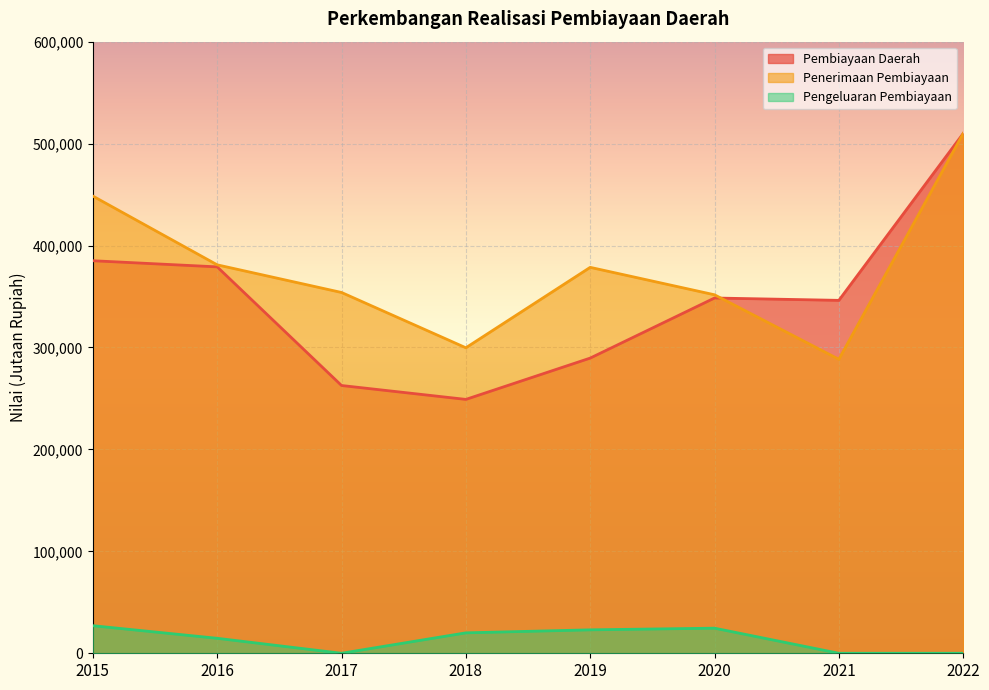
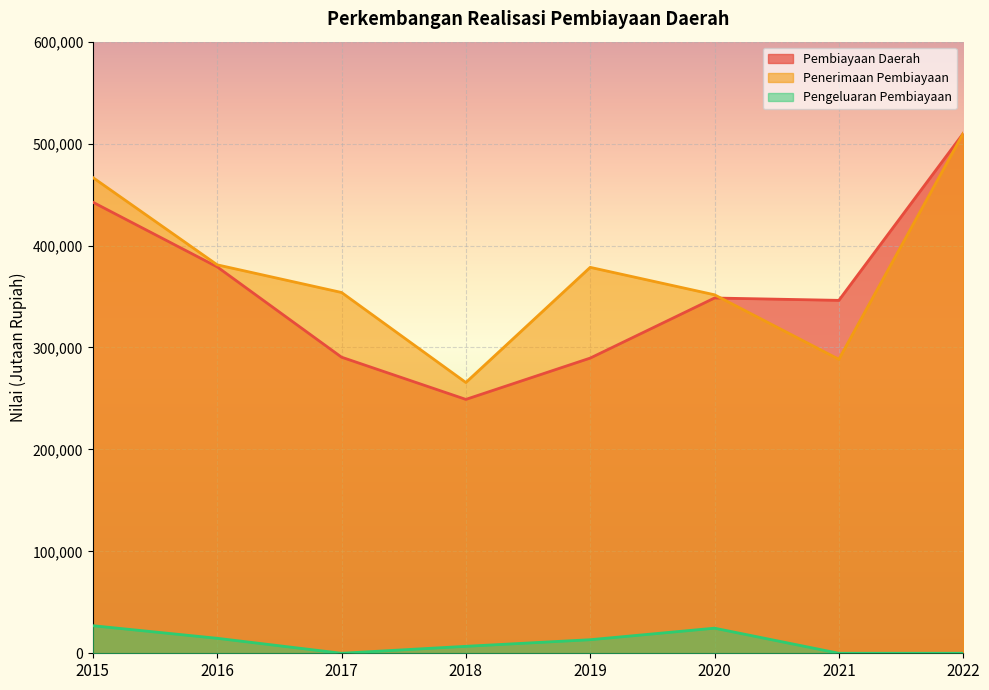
Pembiayaan Daerah, 2015: 385,000 -> 443,000
Penerimaan Pembiayaan, 2015: 449,000 -> 467,000
Pembiayaan Daerah, 2017: 263,000 -> 290,000
Penerimaan Pembiayaan, 2018: 300,000 -> 266,000
Pengeluaran Pembiayaan, 2018: 20,000 -> 7,000
Pengeluaran Pembiayaan, 2019: 23,000 -> 13,000
